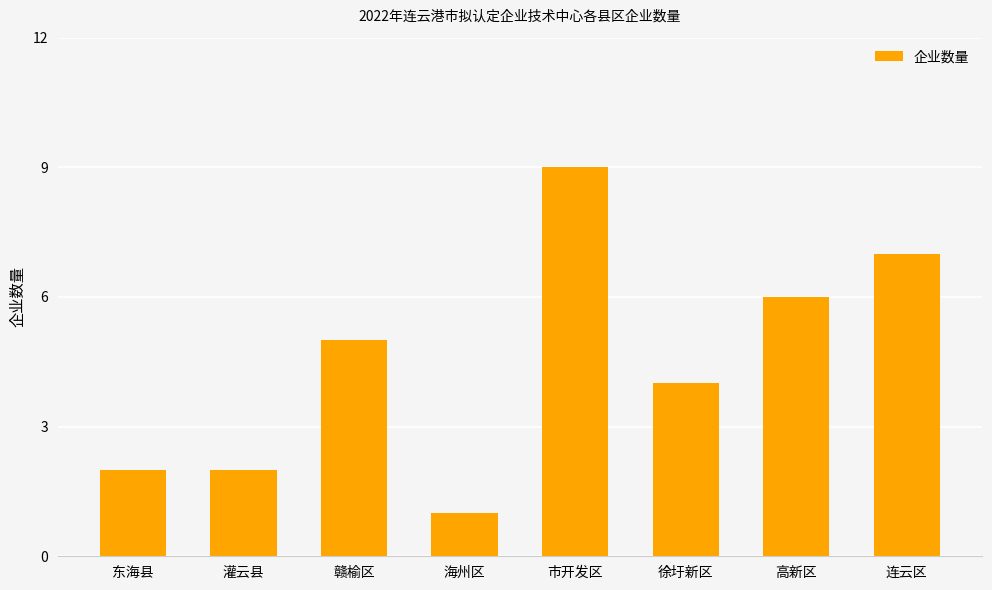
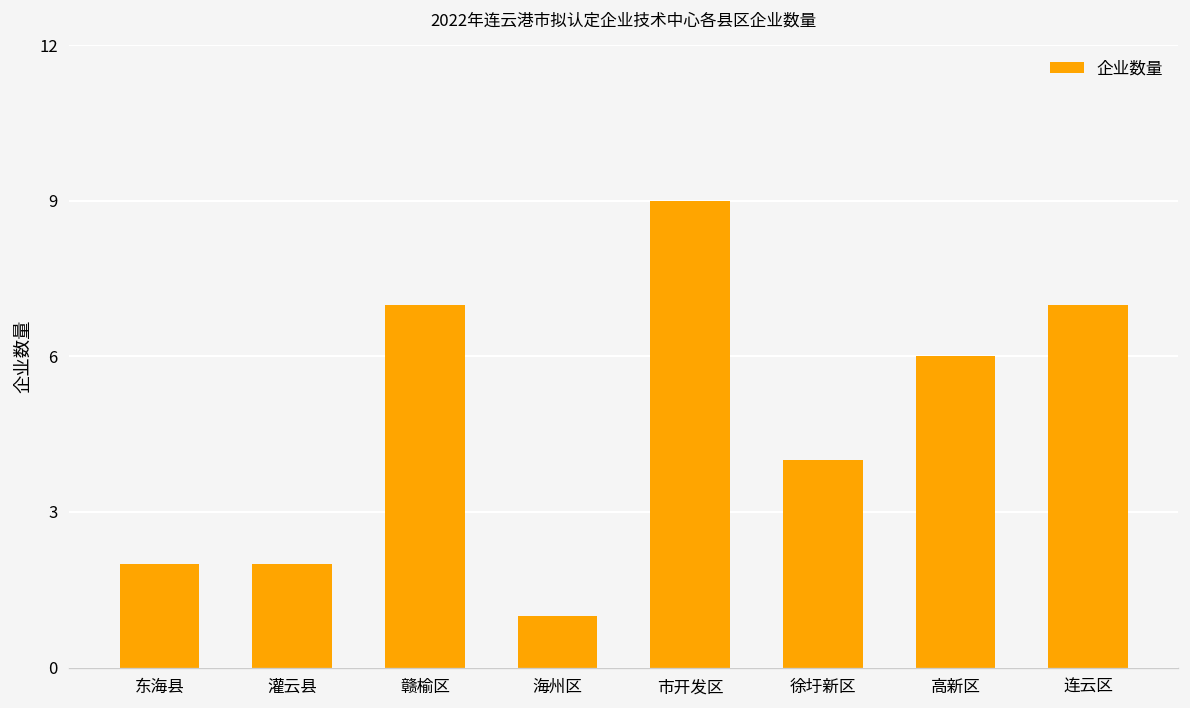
赣榆区: 5 -> 7
